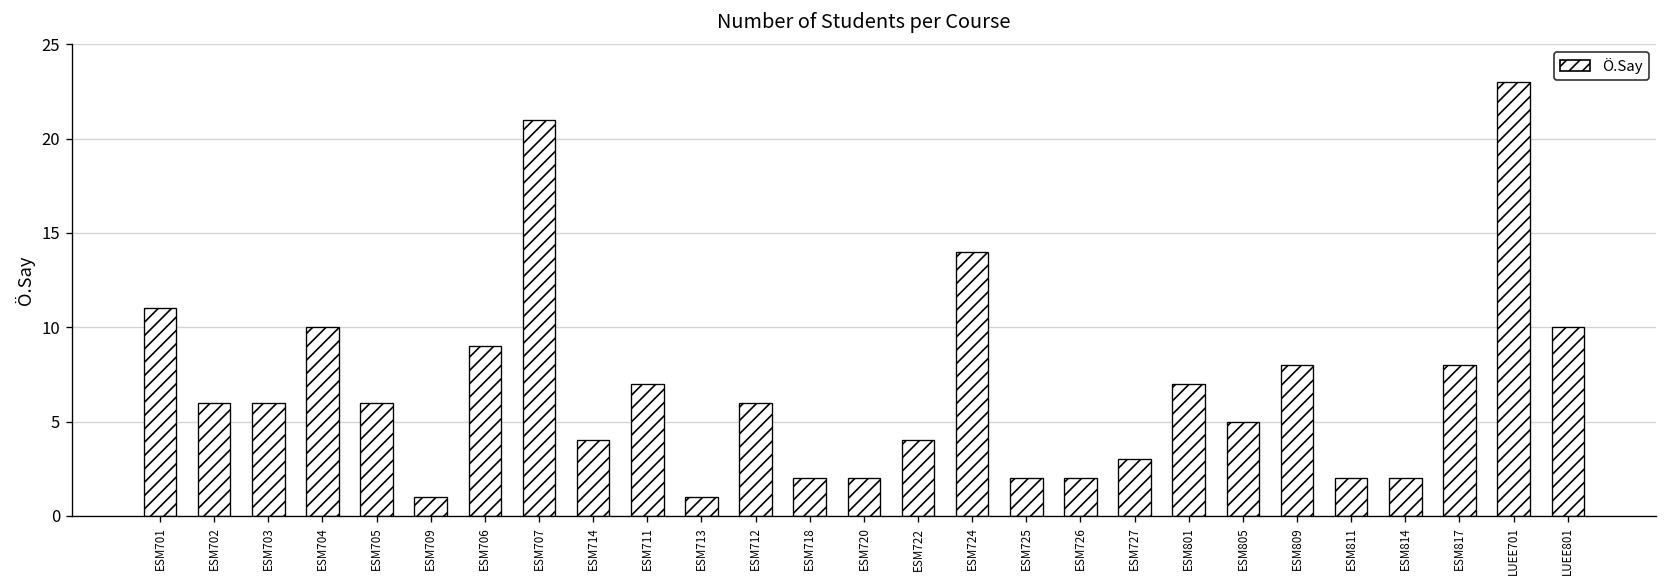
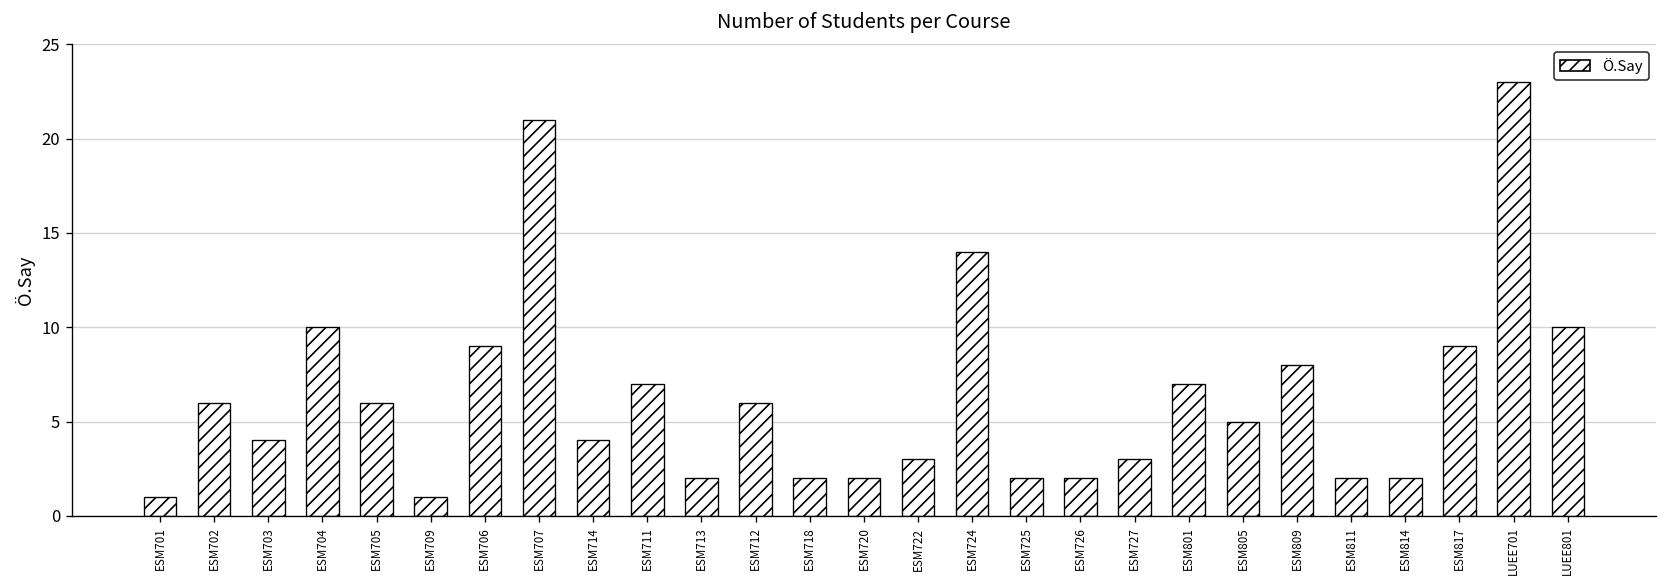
ESM701: 11 -> 1
ESM703: 6 -> 4
ESM713: 1 -> 2
ESM722: 4 -> 3
ESM817: 8 -> 9
